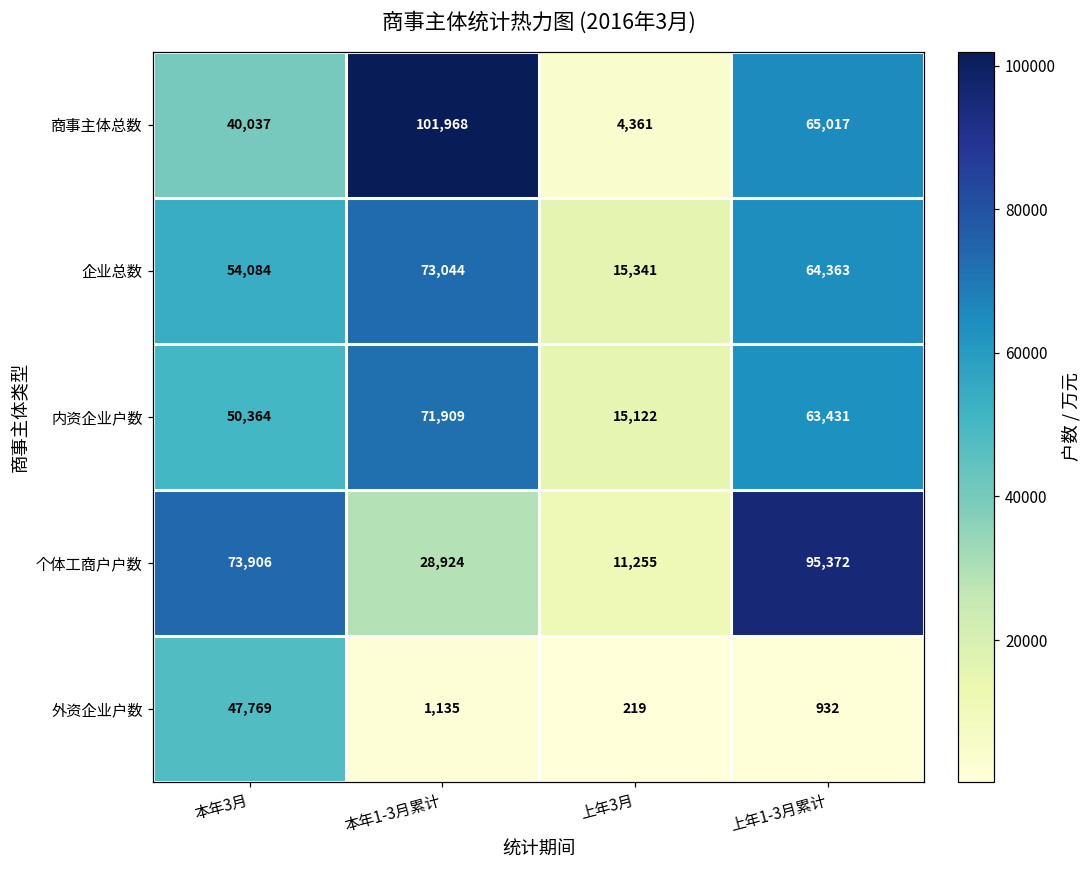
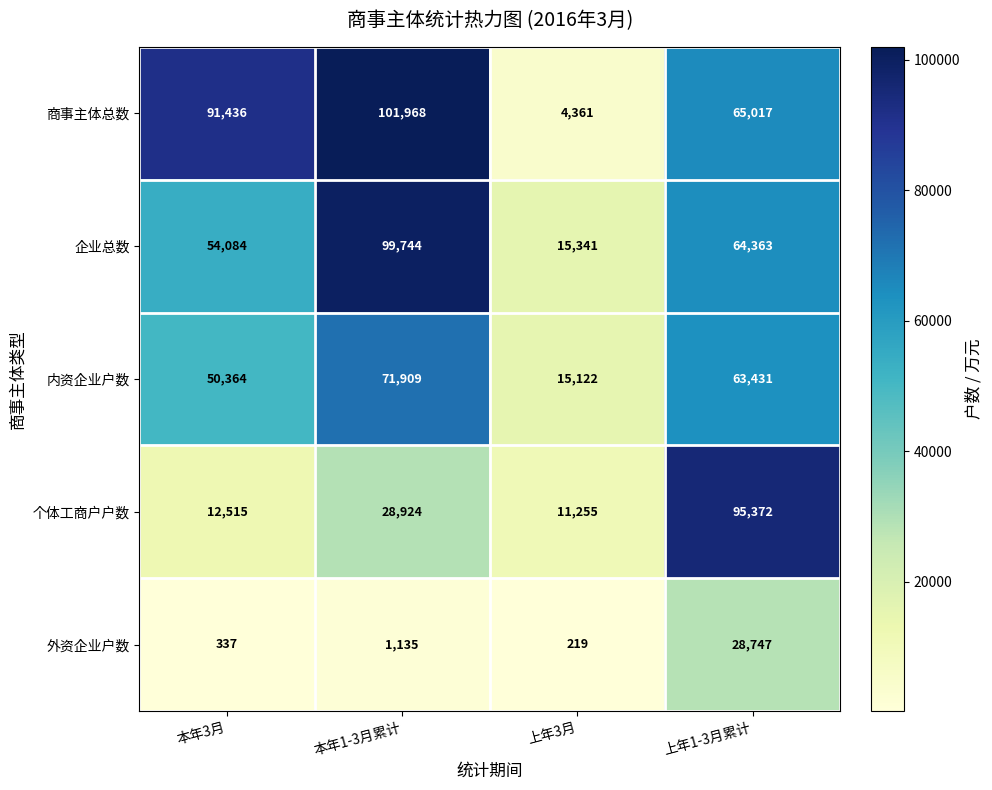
商事主体总数, 本年3月: 40,037 -> 91,436
企业总数, 本年1-3月累计: 73,044 -> 99,744
个体工商户户数, 本年3月: 73,906 -> 12,515
外资企业户数, 本年3月: 47,769 -> 337
外资企业户数, 上年1-3月累计: 932 -> 28,747
